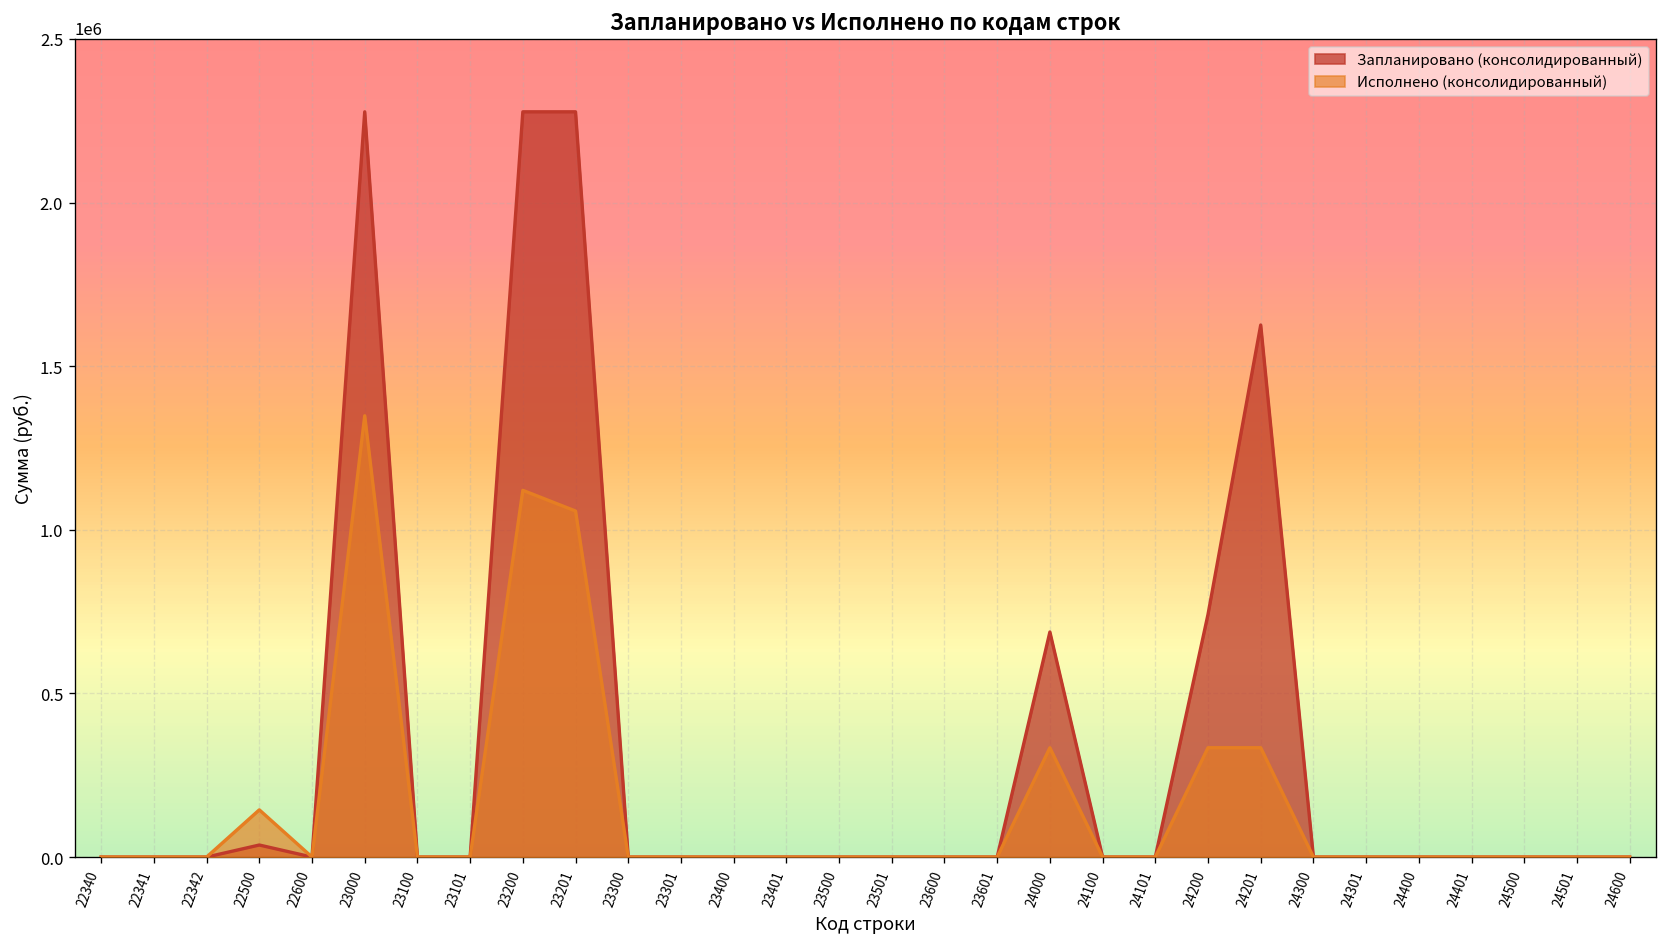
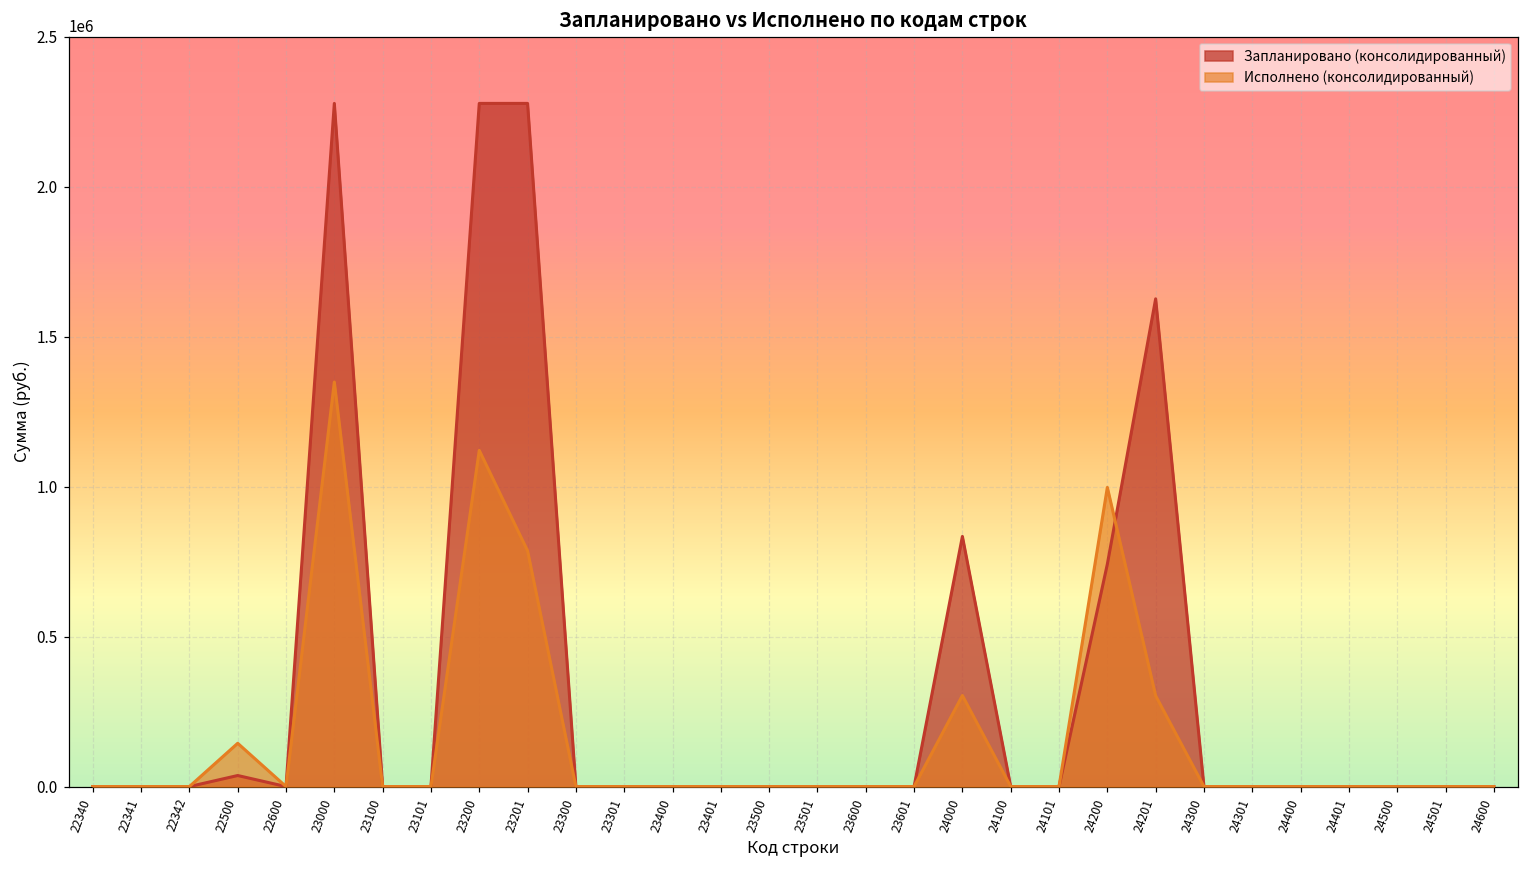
Исполнено (консолидированный), 23201: 1060000 -> 790000
Запланировано (консолидированный), 24000: 690000 -> 830000
Исполнено (консолидированный), 24000: 330000 -> 300000
Исполнено (консолидированный), 24200: 330000 -> 1000000
Исполнено (консолидированный), 24201: 330000 -> 300000
